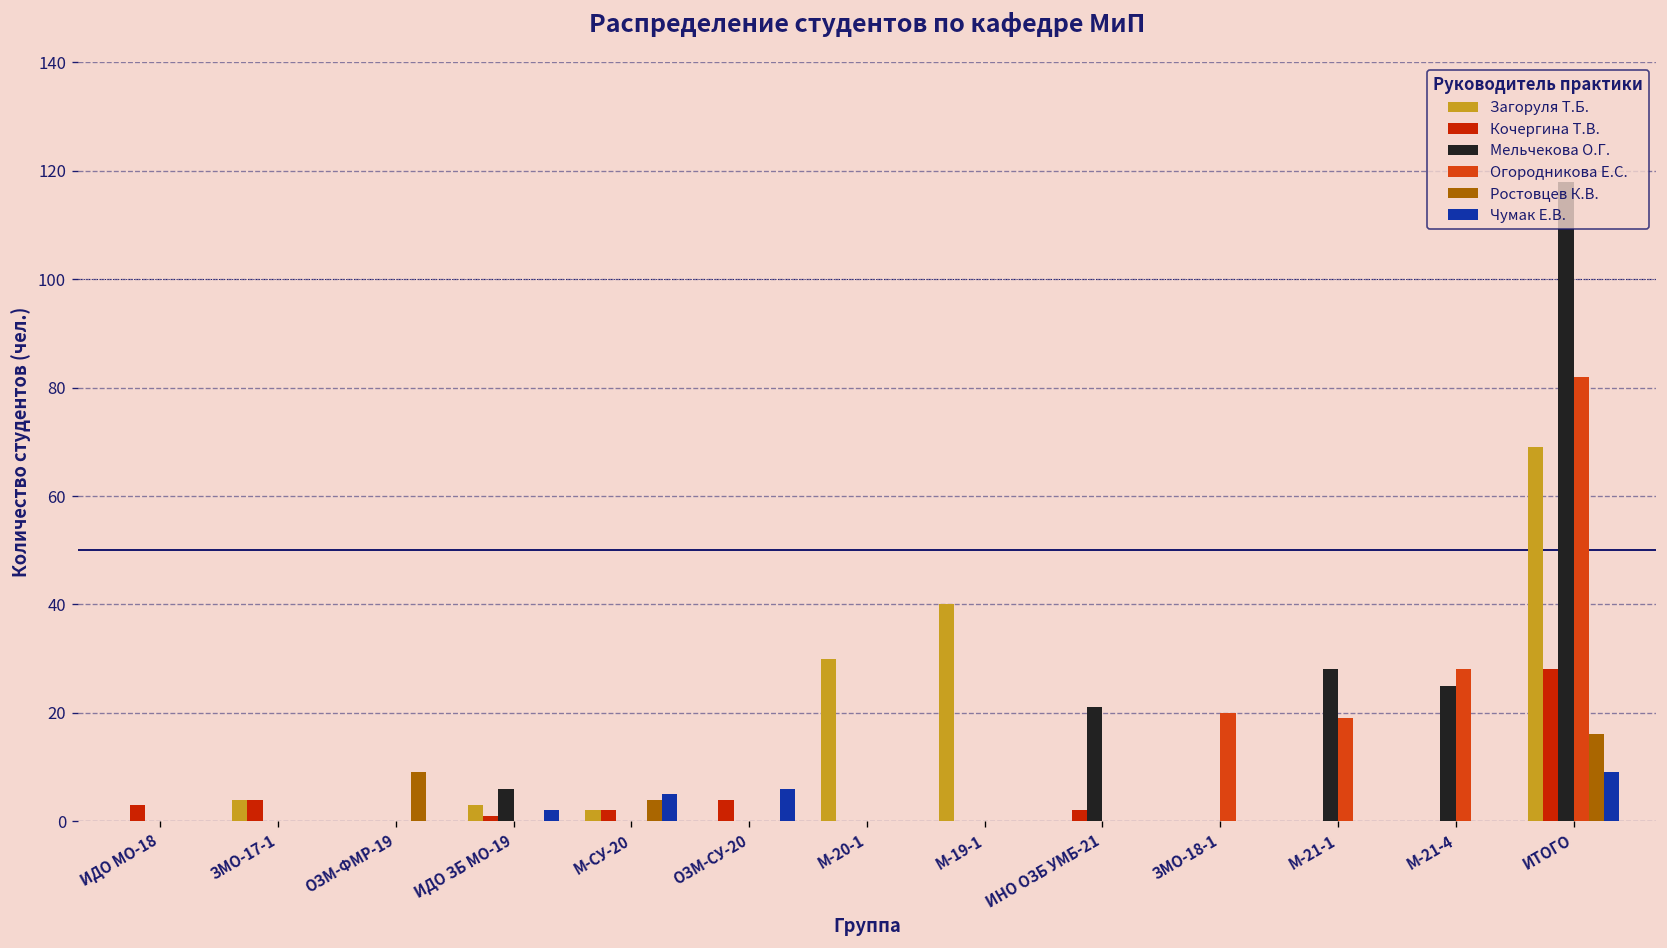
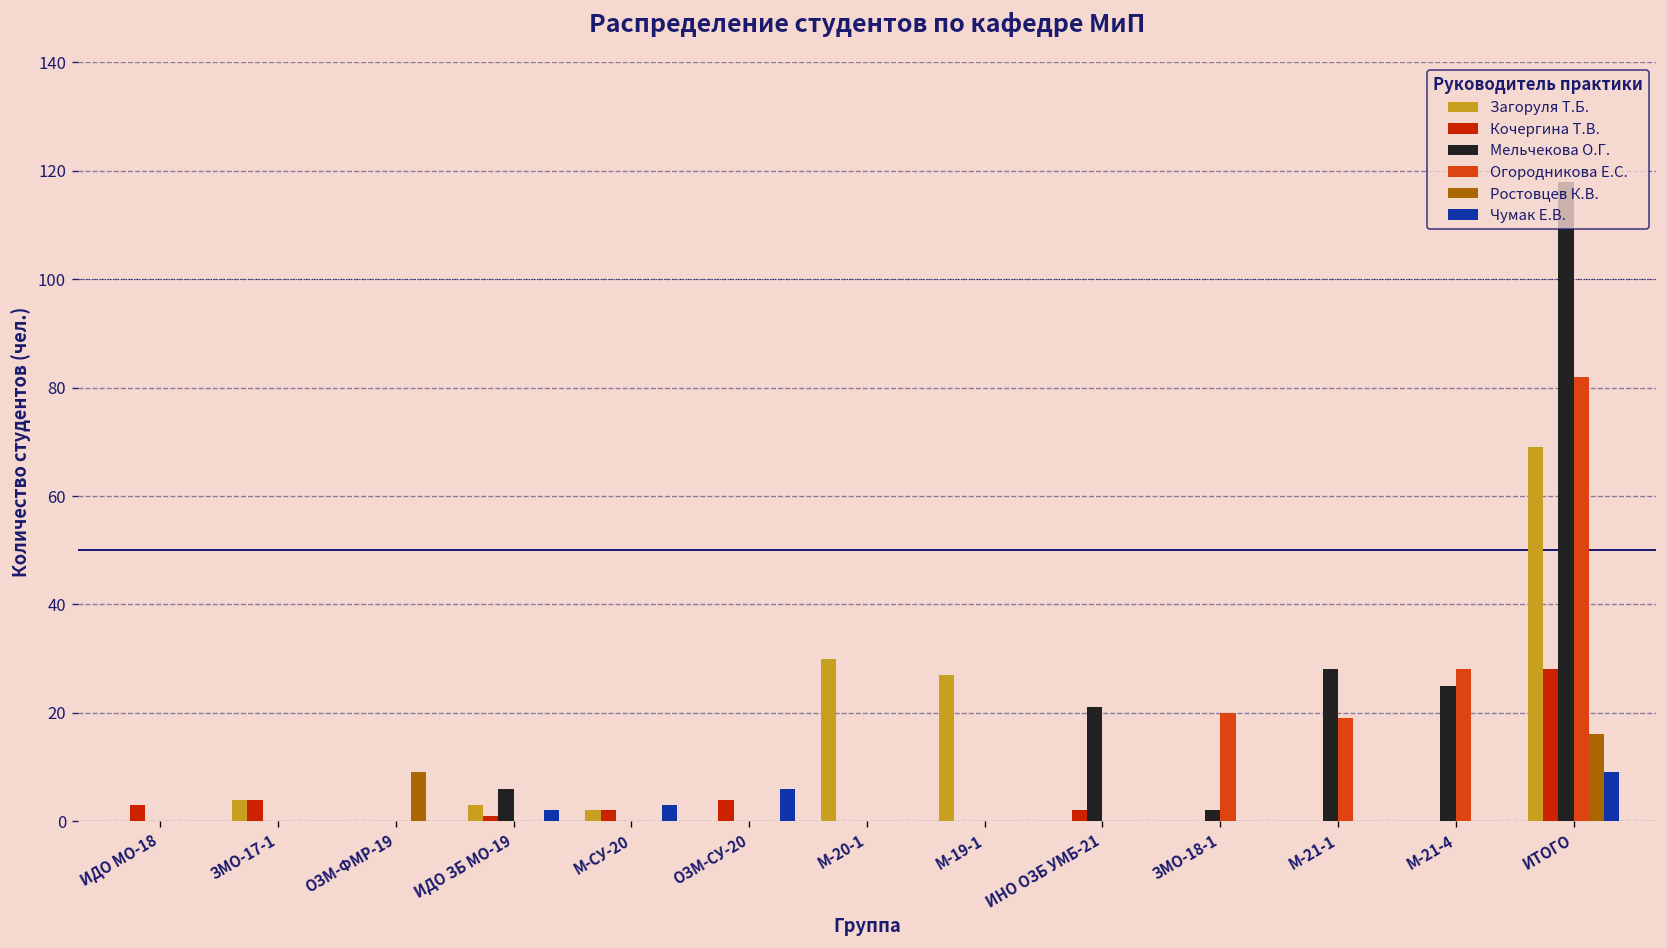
Ростовцев К.В., М-СУ-20: 4 -> 0
Чумак Е.В., М-СУ-20: 5 -> 3
Загоруля Т.Б., М-19-1: 40 -> 27
Мельчекова О.Г., ЗМО-18-1: 0 -> 2
